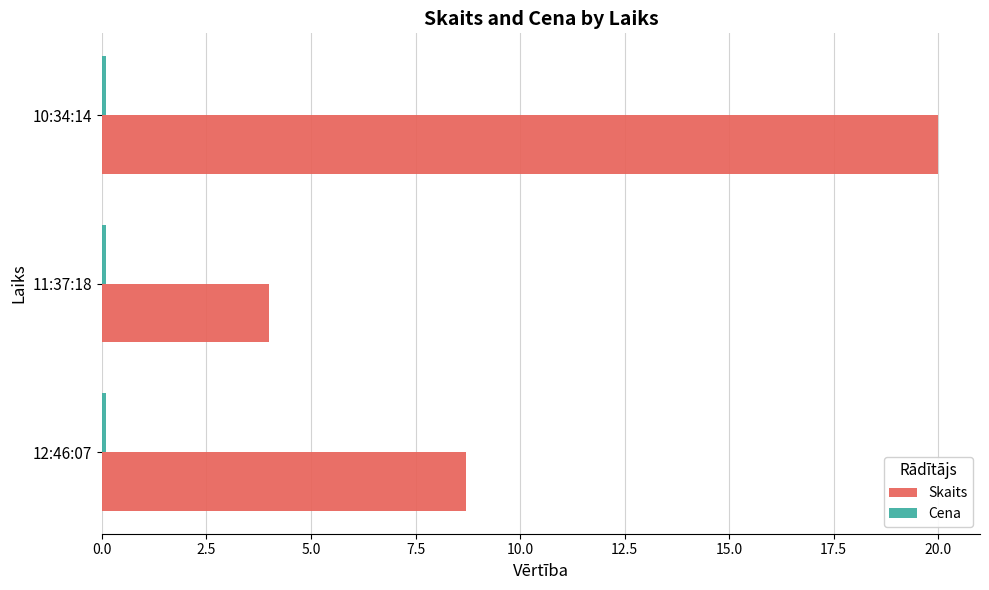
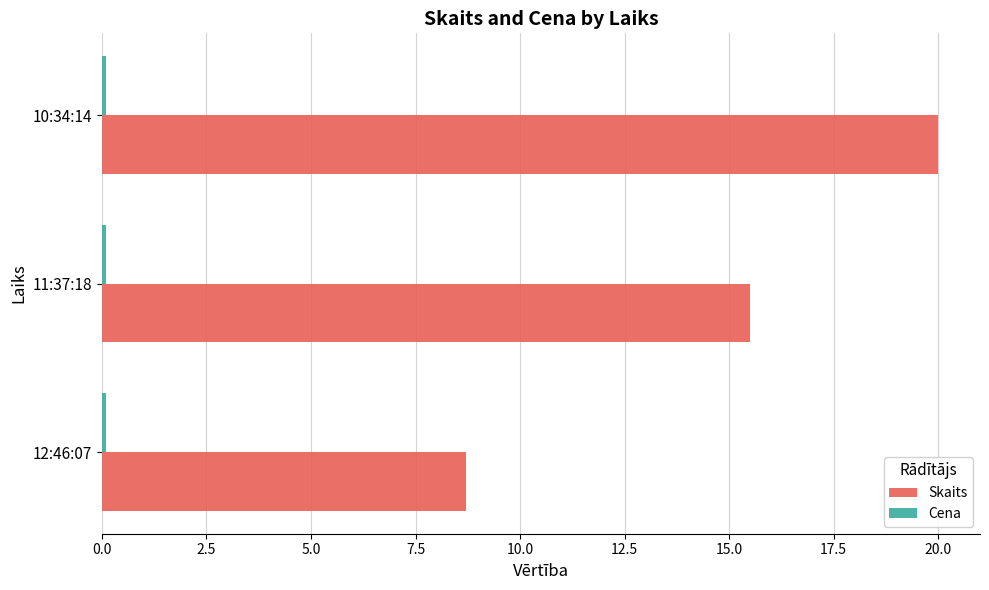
Skaits, 11:37:18: 4.0 -> 15.5
